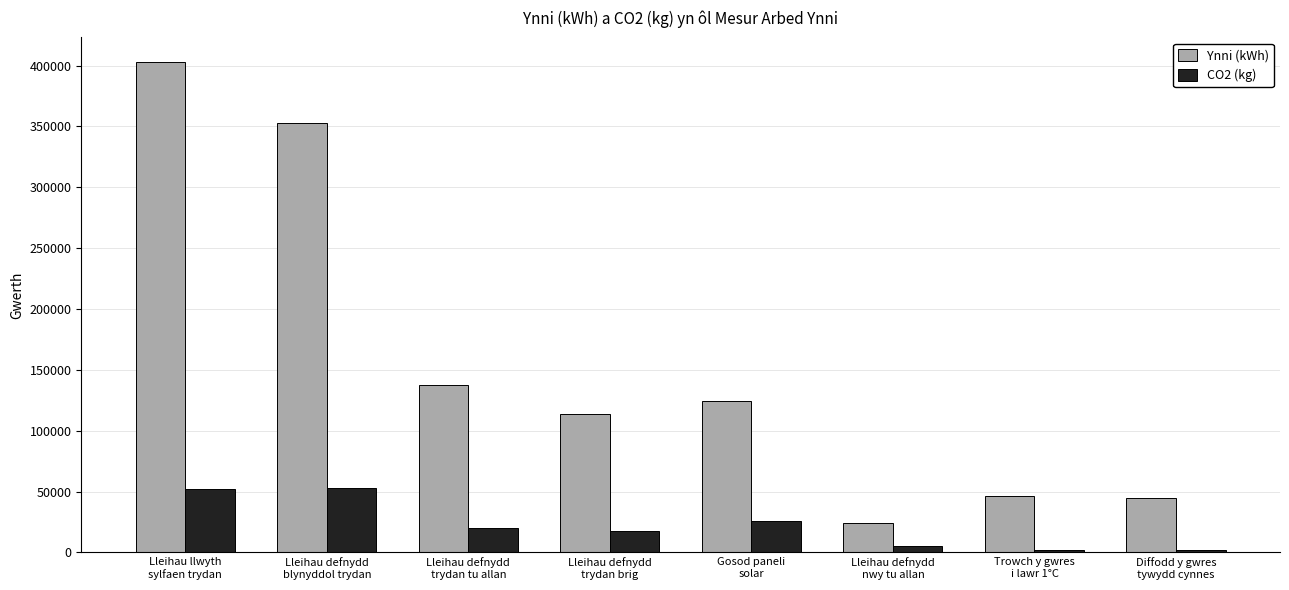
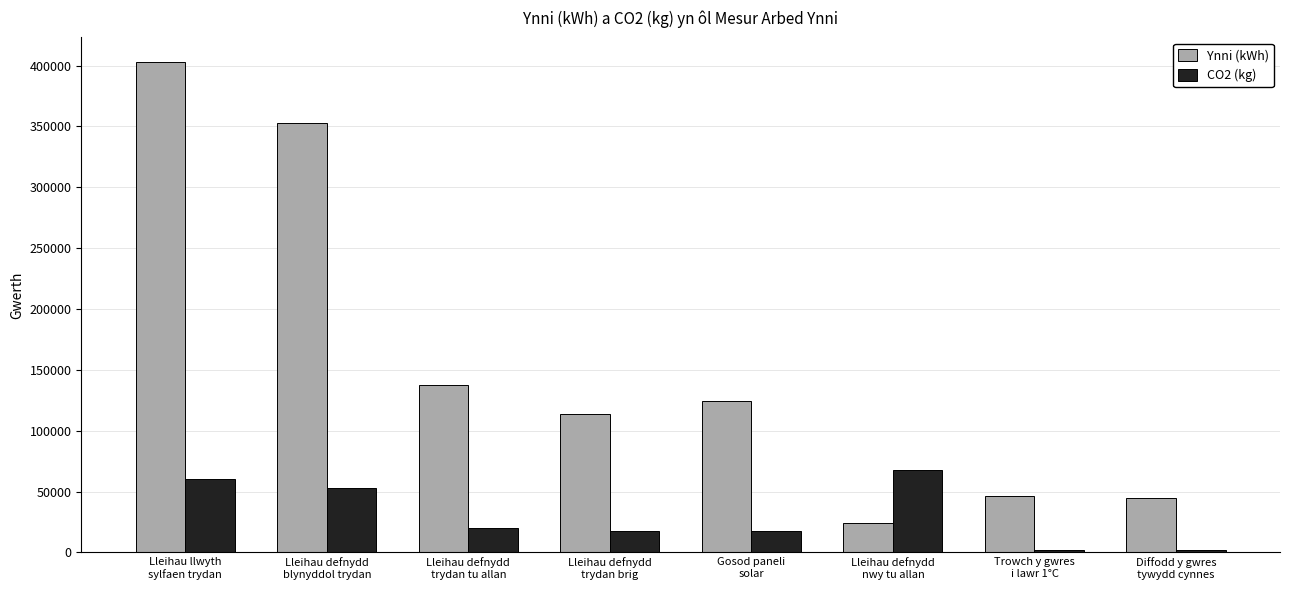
CO2 (kg), Lleihau llwyth sylfaen trydan: 52000 -> 60000
CO2 (kg), Gosod paneli solar: 26000 -> 18000
CO2 (kg), Lleihau defnydd nwy tu allan: 5000 -> 68000
